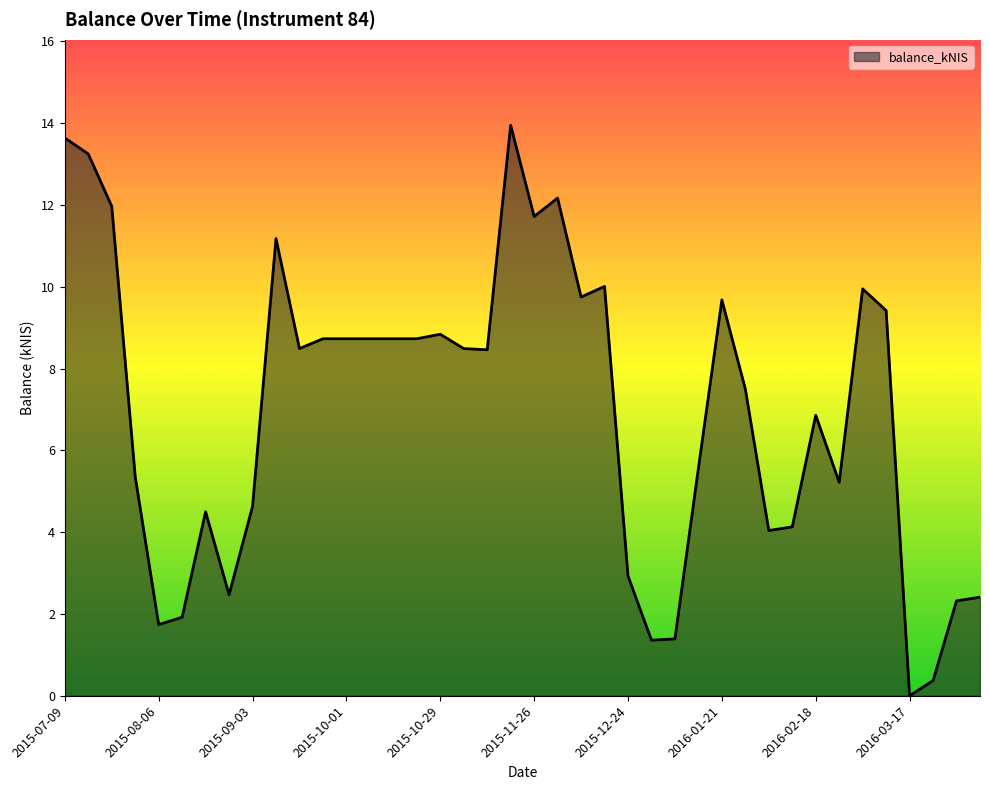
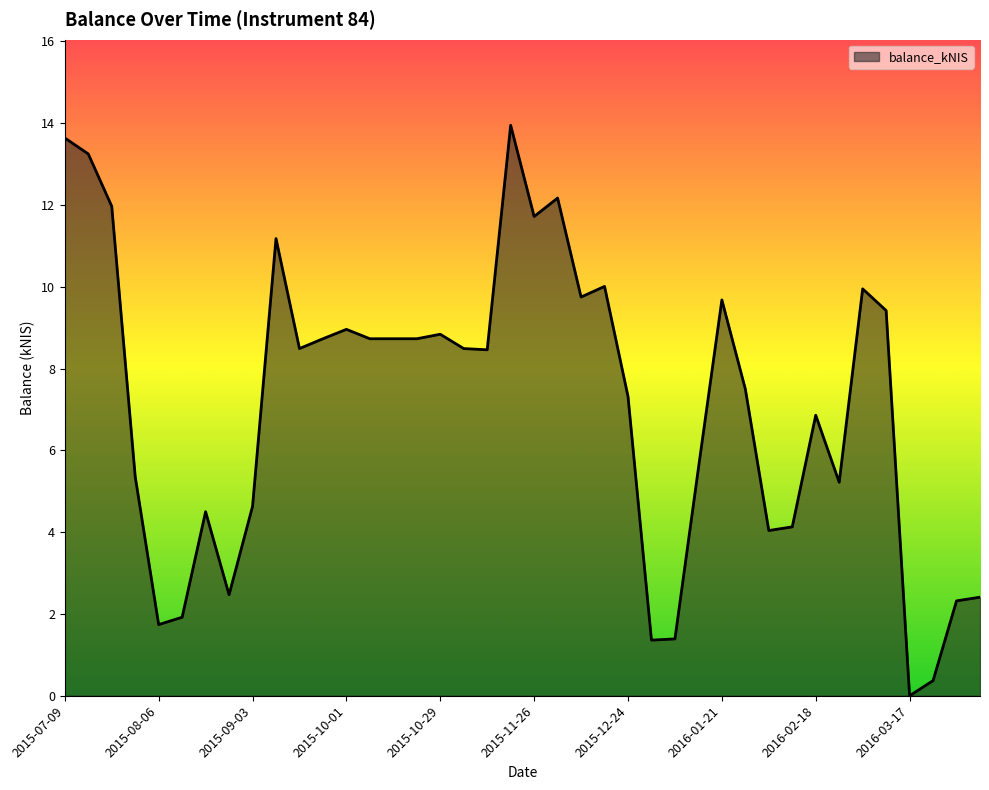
2015-10-01: 8.7 -> 9.0
2015-12-24: 2.9 -> 7.3
